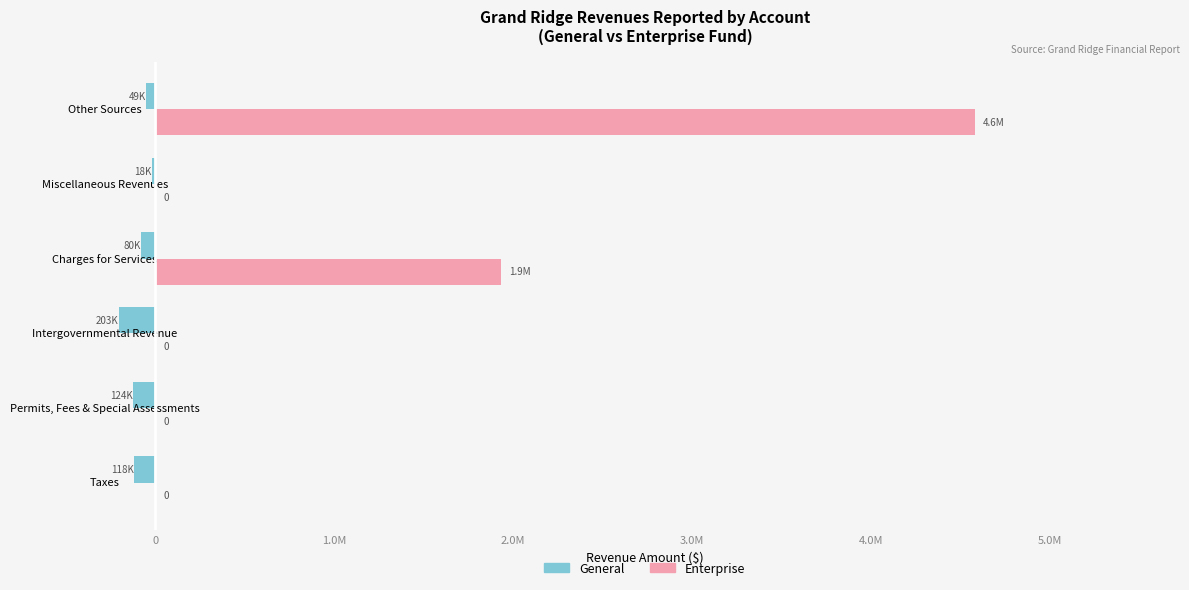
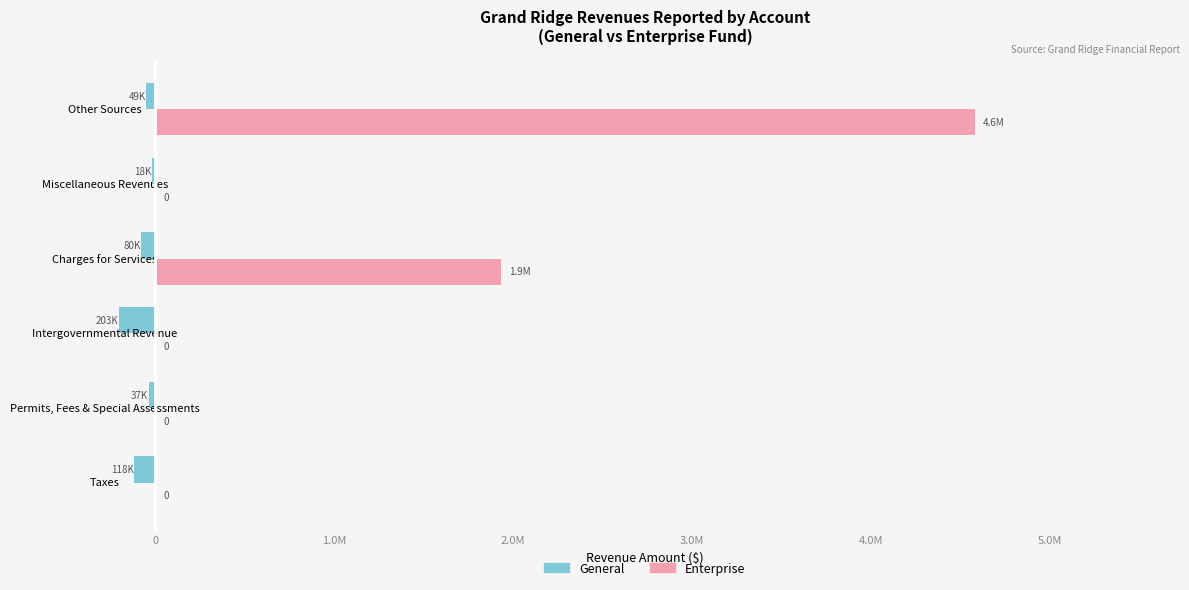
General, Permits, Fees & Special Assessments: 124K -> 37K
